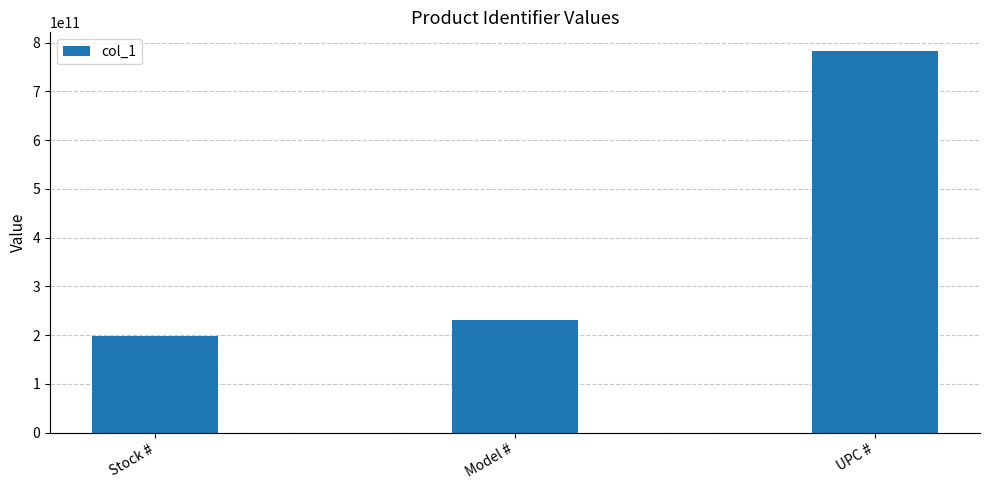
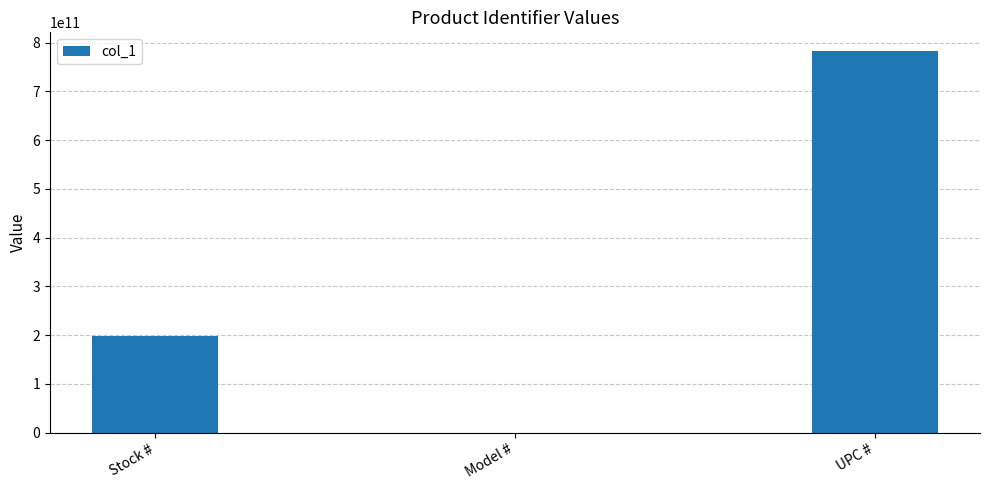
Model #: 230000000000 -> 0
